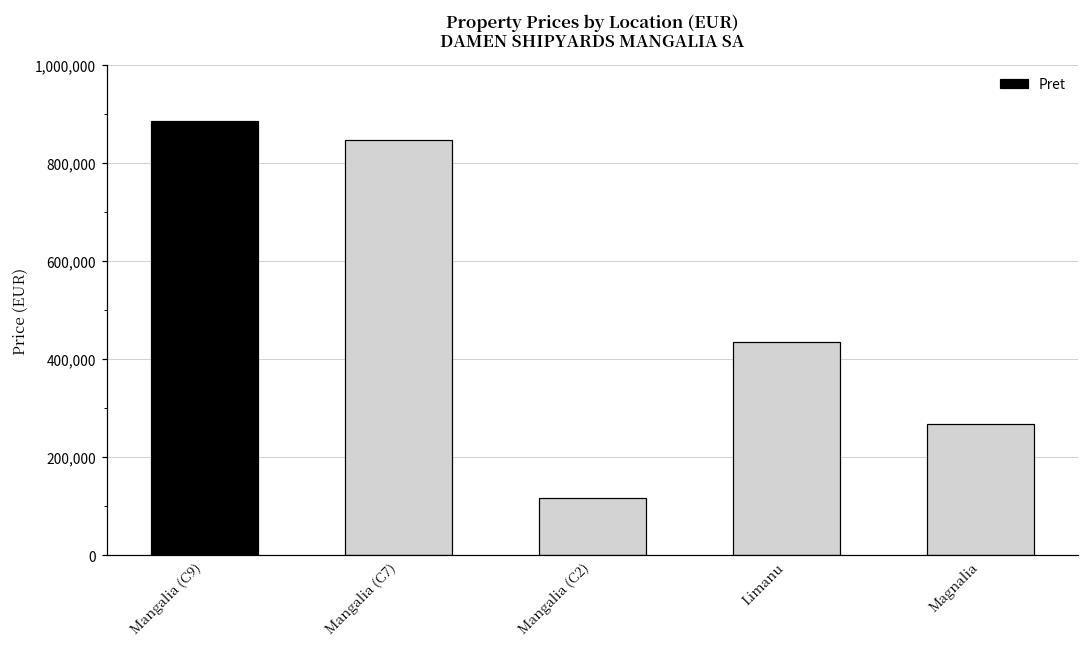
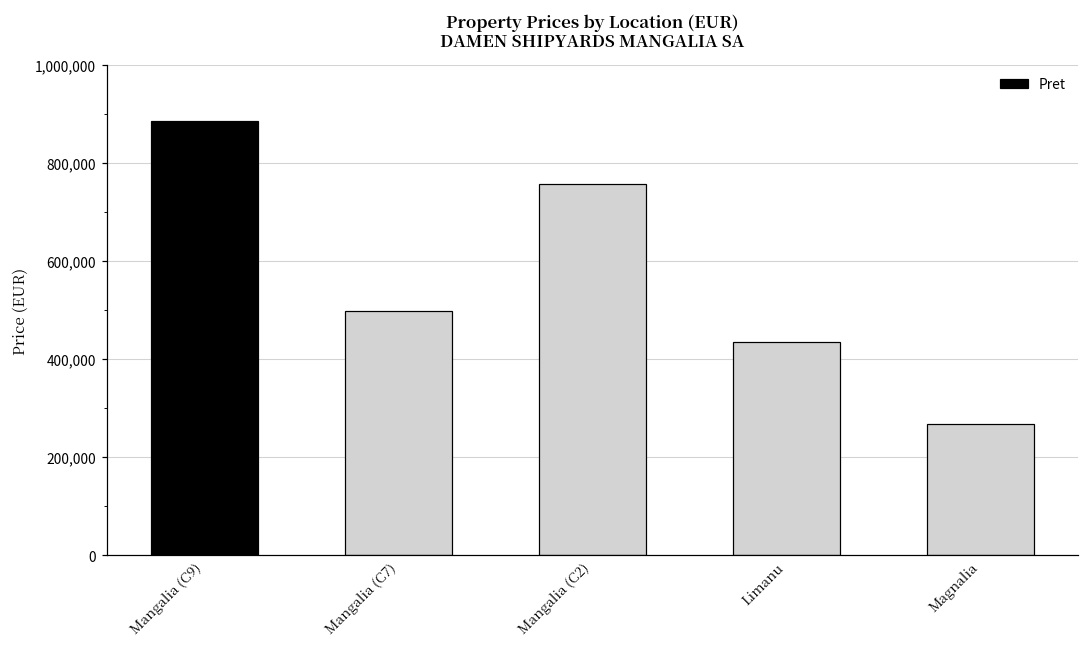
Mangalia (C7): 850,000 -> 500,000
Mangalia (C2): 120,000 -> 760,000
